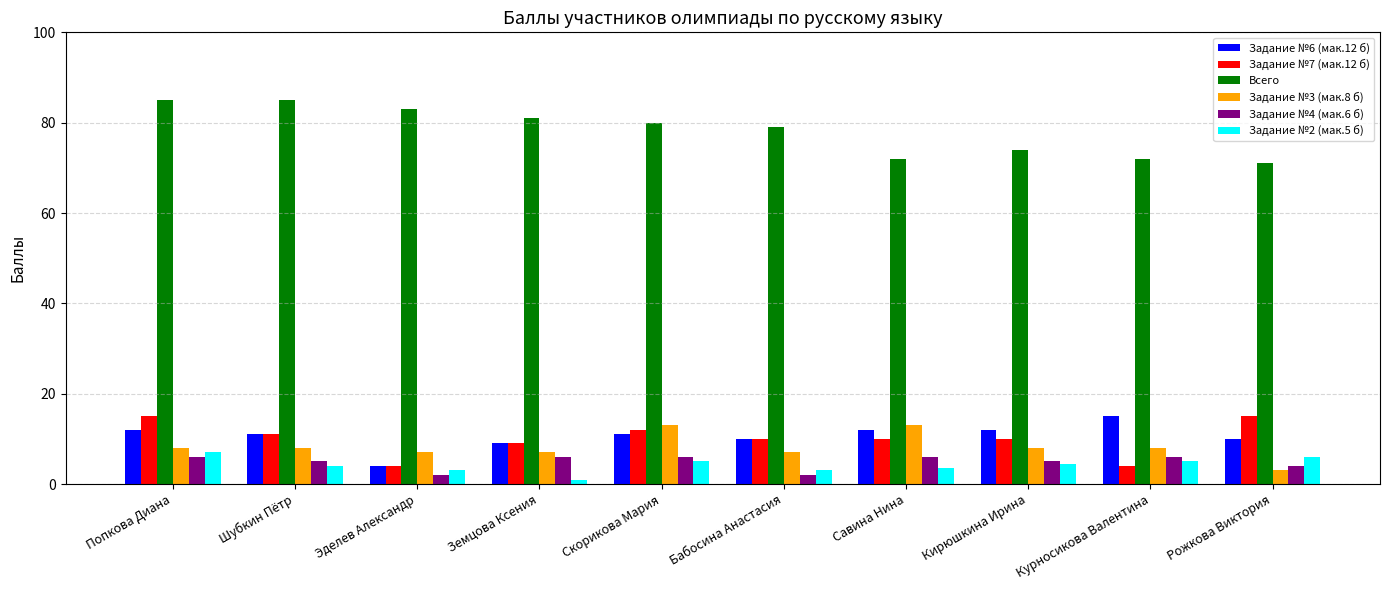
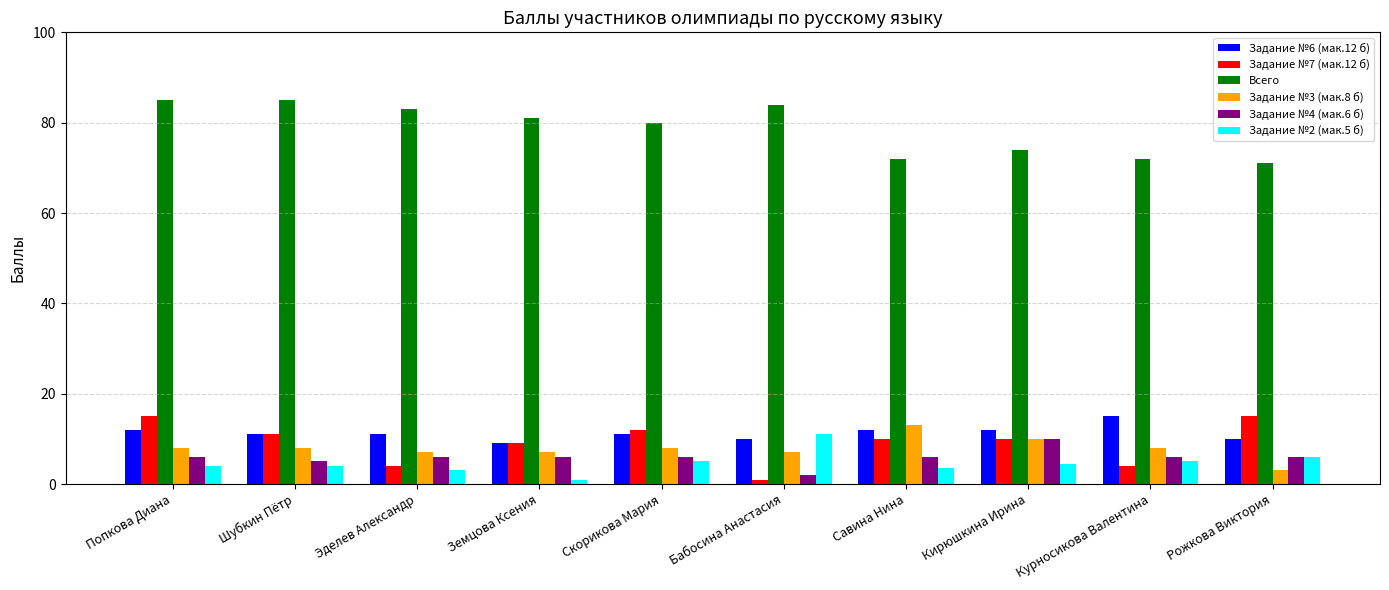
Задание №2 (мак.5 б), Попкова Диана: 7 -> 4
Задание №6 (мак.12 б), Эделев Александр: 4 -> 11
Задание №4 (мак.6 б), Эделев Александр: 2 -> 6
Задание №3 (мак.8 б), Скорикова Мария: 13 -> 8
Задание №7 (мак.12 б), Бабосина Анастасия: 10 -> 1
Всего, Бабосина Анастасия: 79 -> 84
Задание №2 (мак.5 б), Бабосина Анастасия: 3 -> 11
Задание №3 (мак.8 б), Кирюшкина Ирина: 8 -> 10
Задание №4 (мак.6 б), Кирюшкина Ирина: 5 -> 10
Задание №4 (мак.6 б), Рожкова Виктория: 4 -> 6
